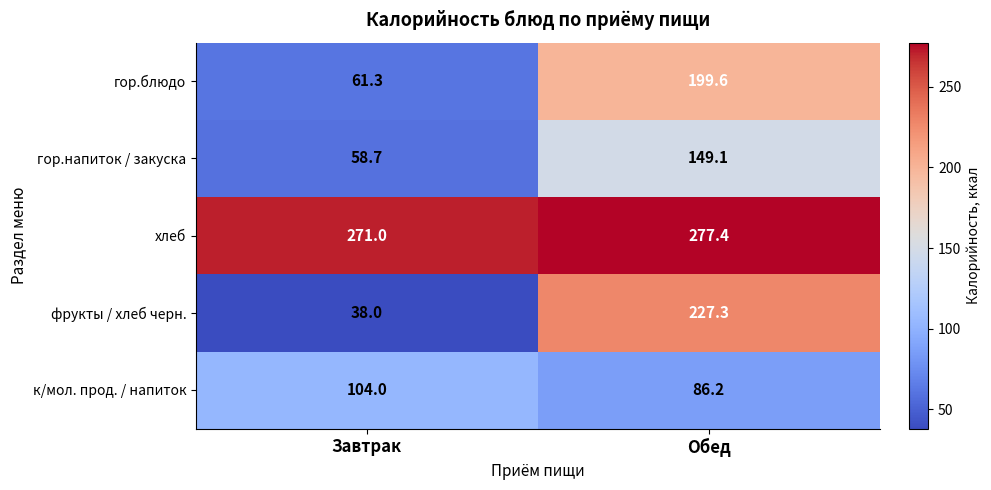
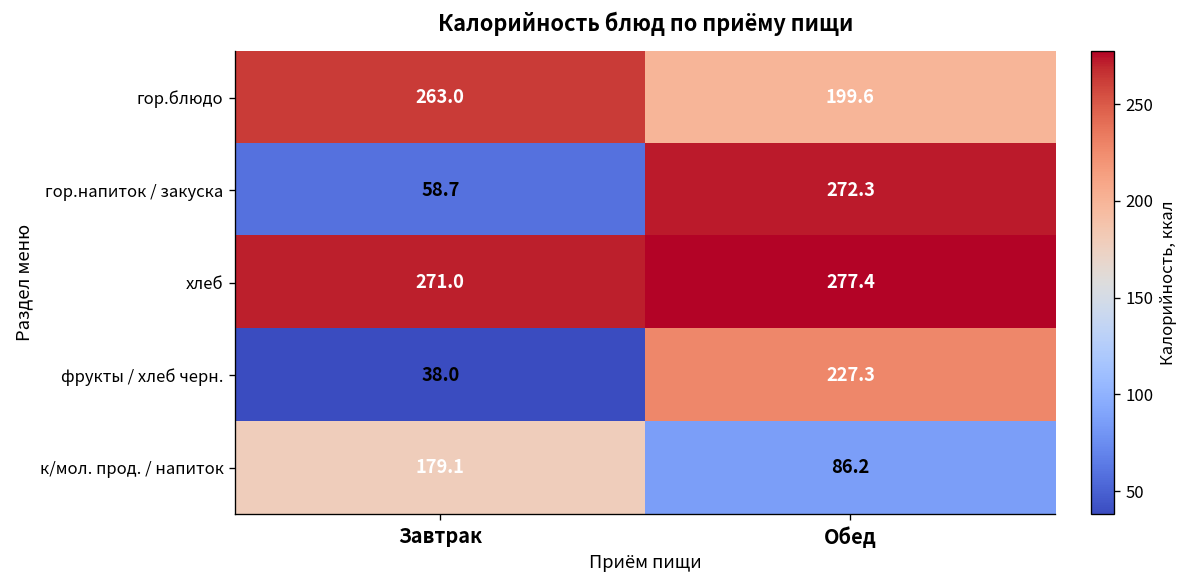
гор.блюдо, Завтрак: 61.3 -> 263.0
гор.напиток / закуска, Обед: 149.1 -> 272.3
к/мол. прод. / напиток, Завтрак: 104.0 -> 179.1
